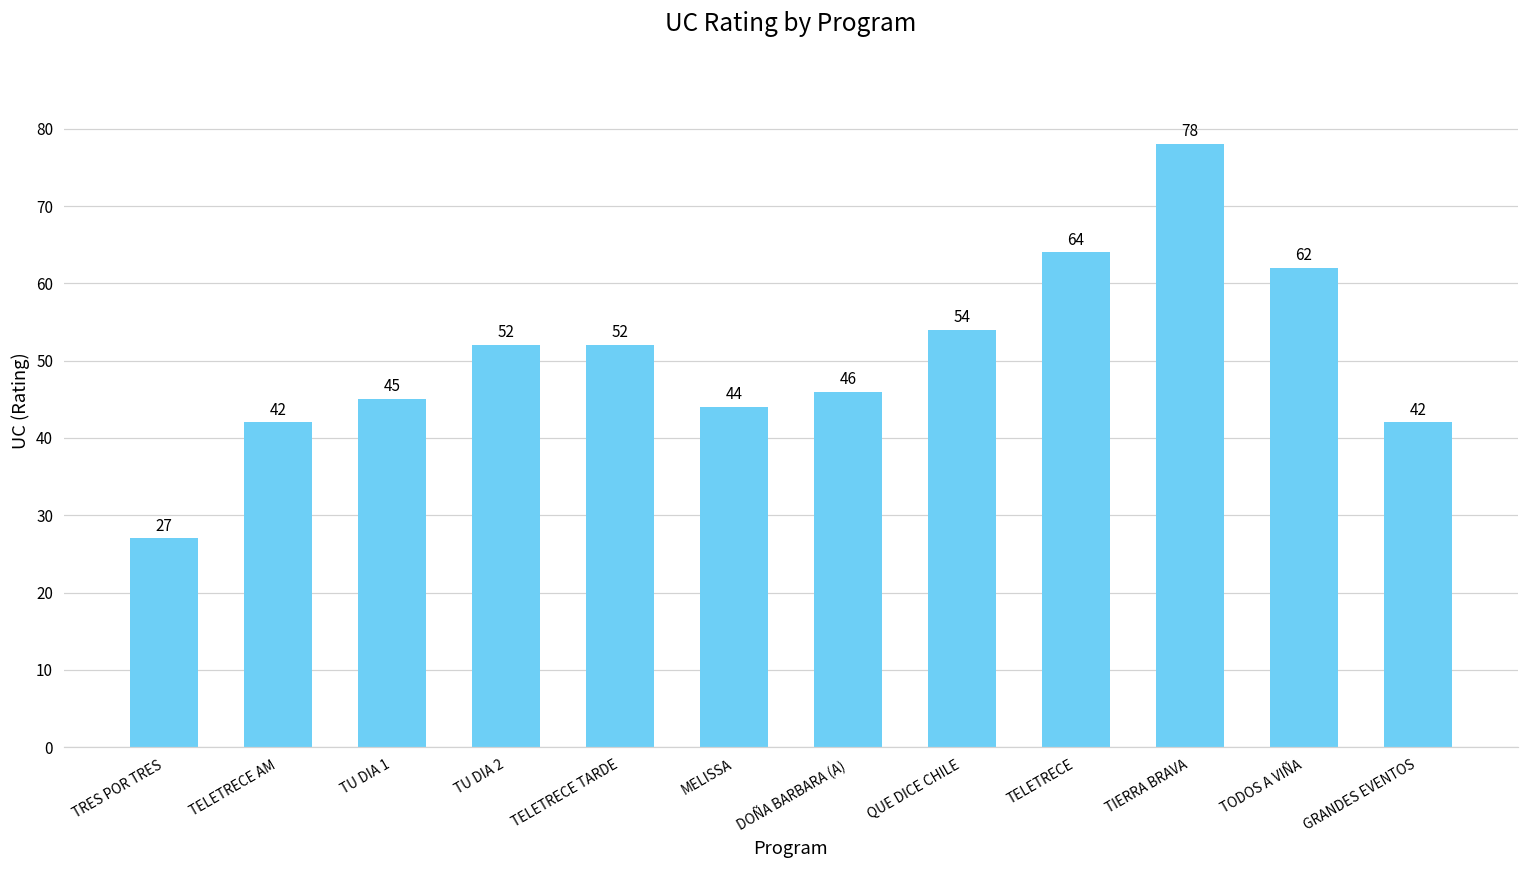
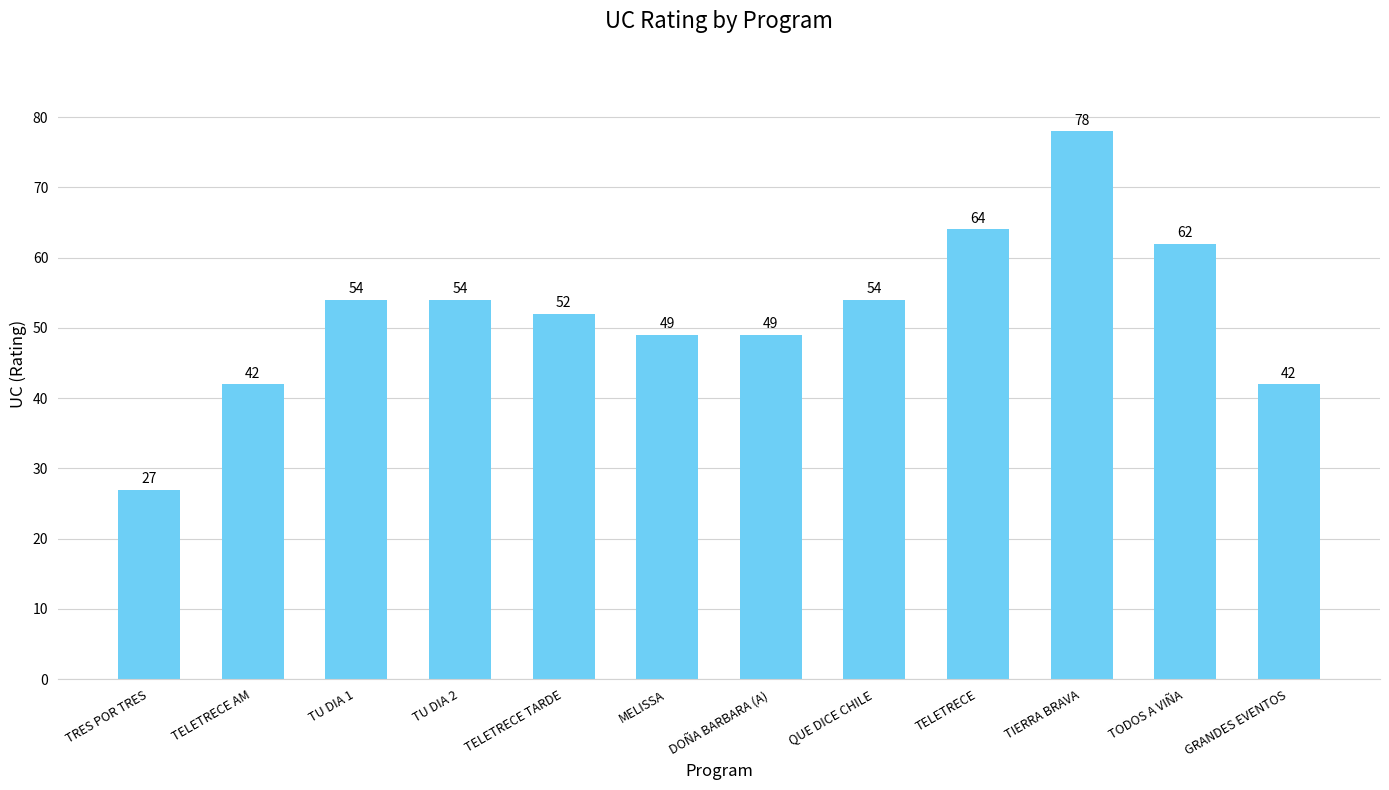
TU DIA 1: 45 -> 54
TU DIA 2: 52 -> 54
MELISSA: 44 -> 49
DOÑA BARBARA (A): 46 -> 49
